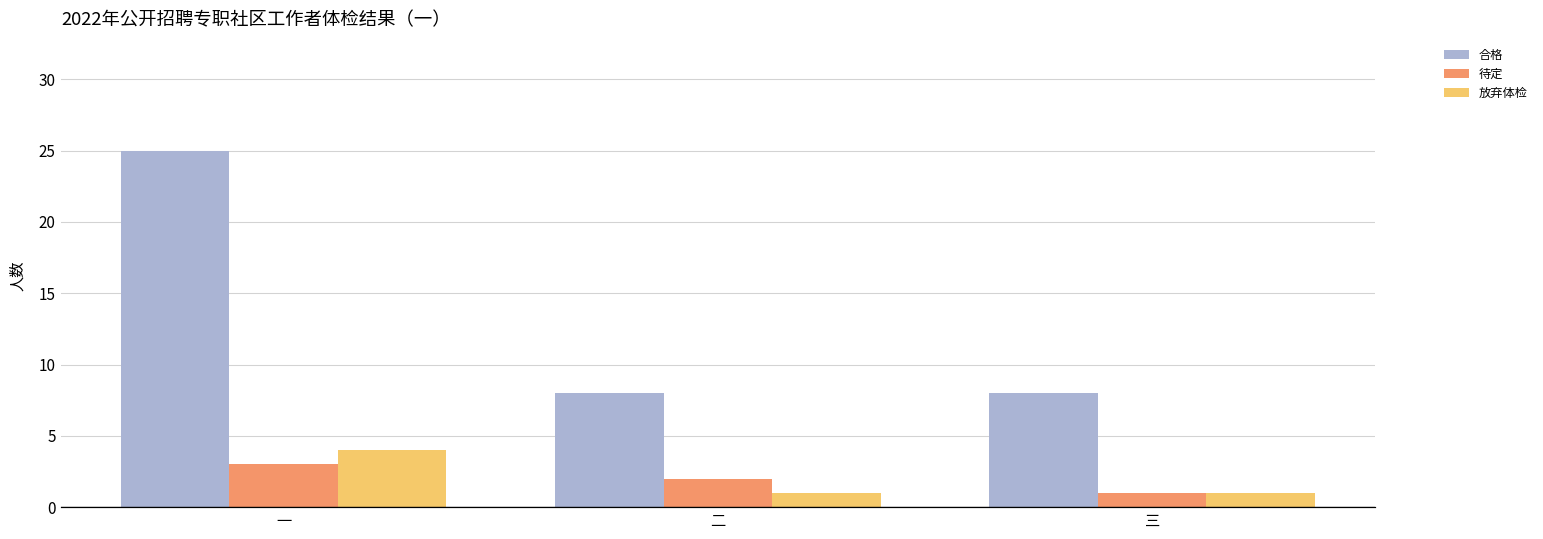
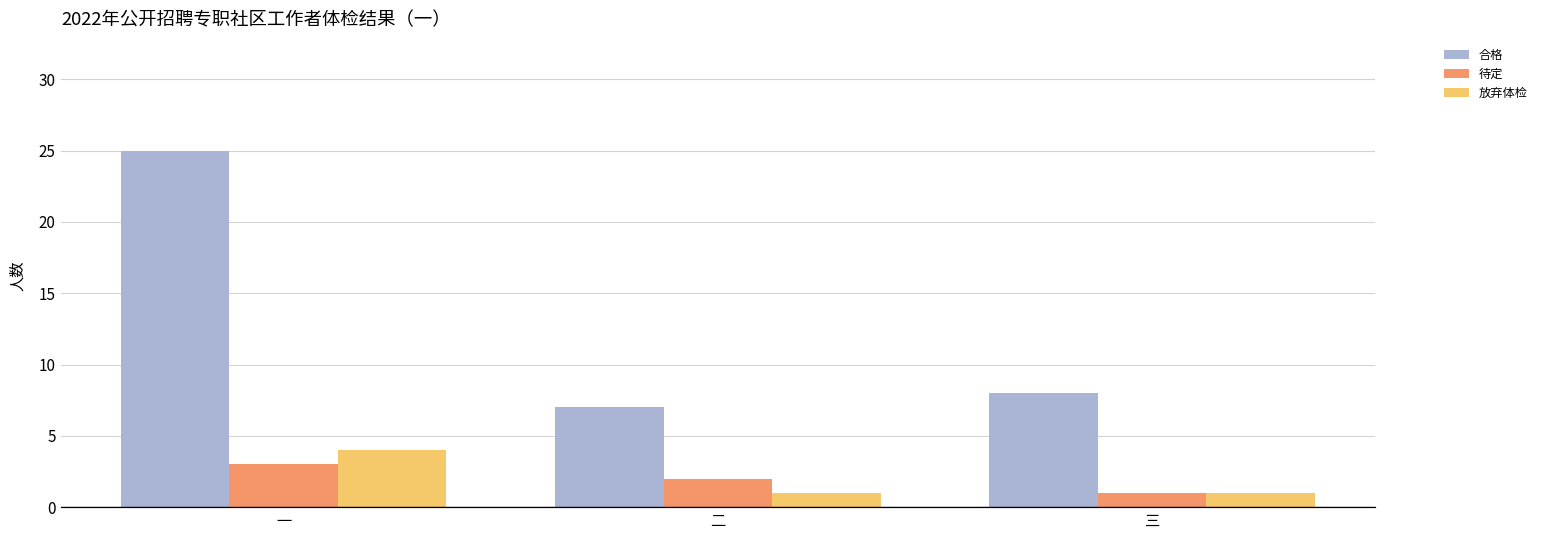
合格, 二: 8 -> 7
